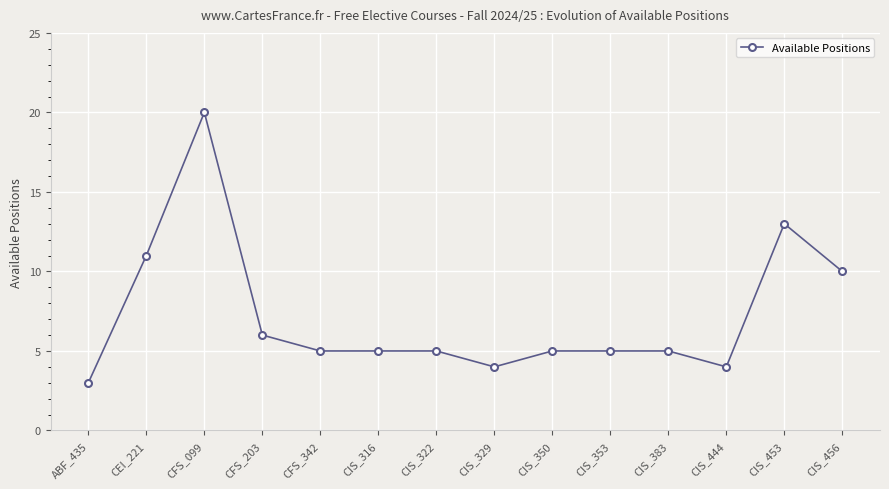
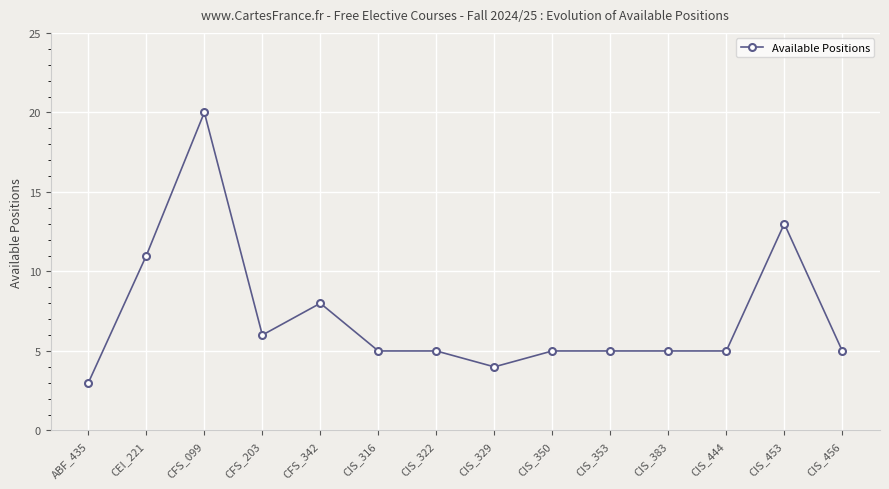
CFS_342: 5 -> 8
CIS_444: 4 -> 5
CIS_456: 10 -> 5
